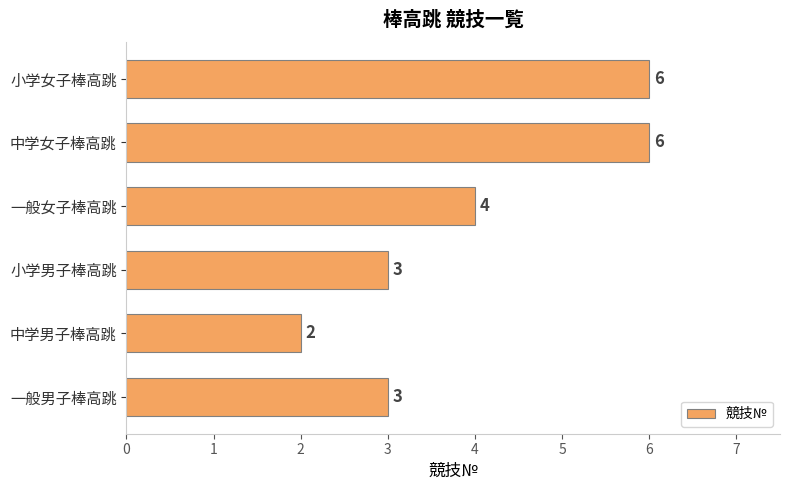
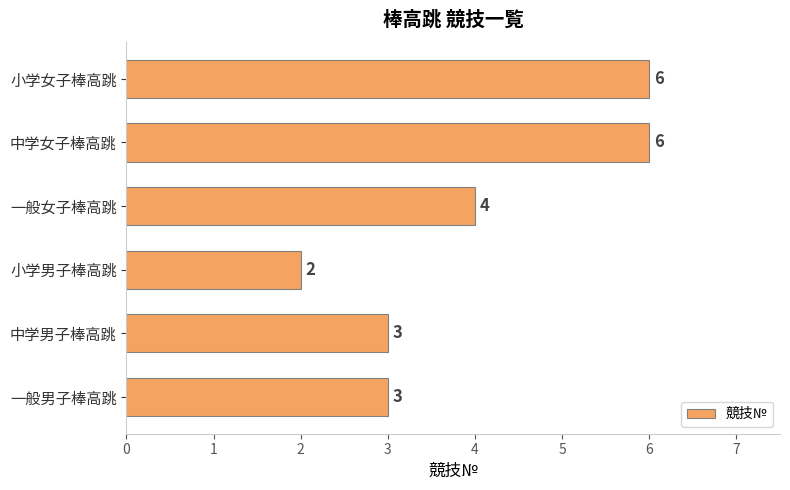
小学男子棒高跳: 3 -> 2
中学男子棒高跳: 2 -> 3
